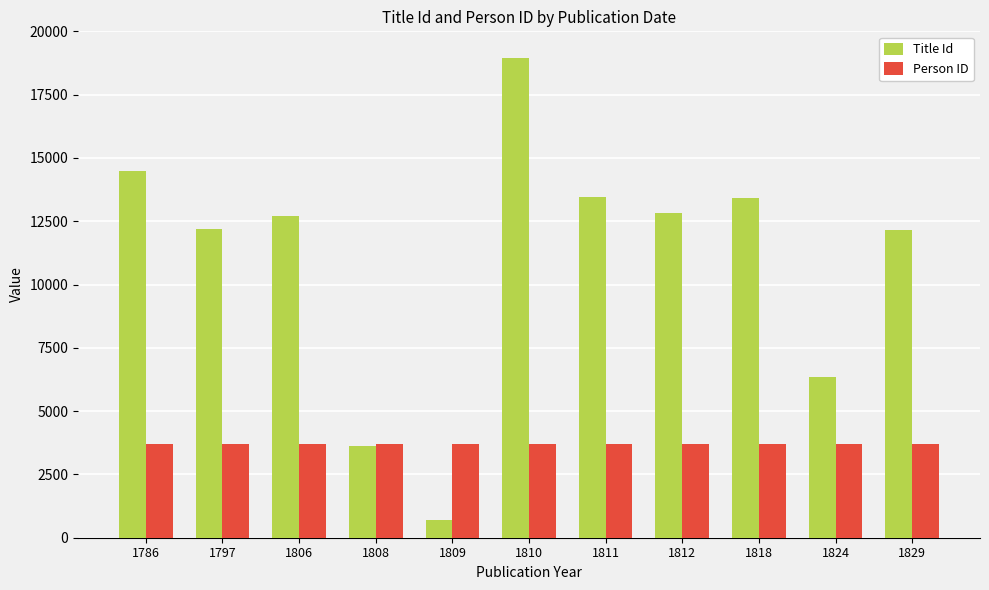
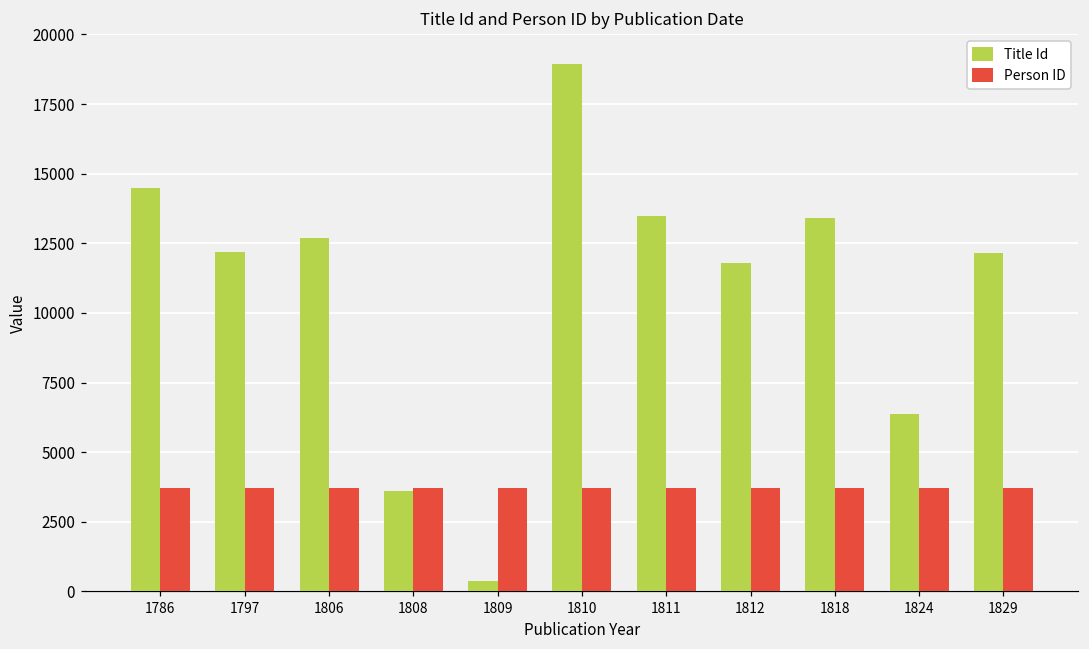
Title Id, 1809: 700 -> 400
Title Id, 1812: 12800 -> 11800
